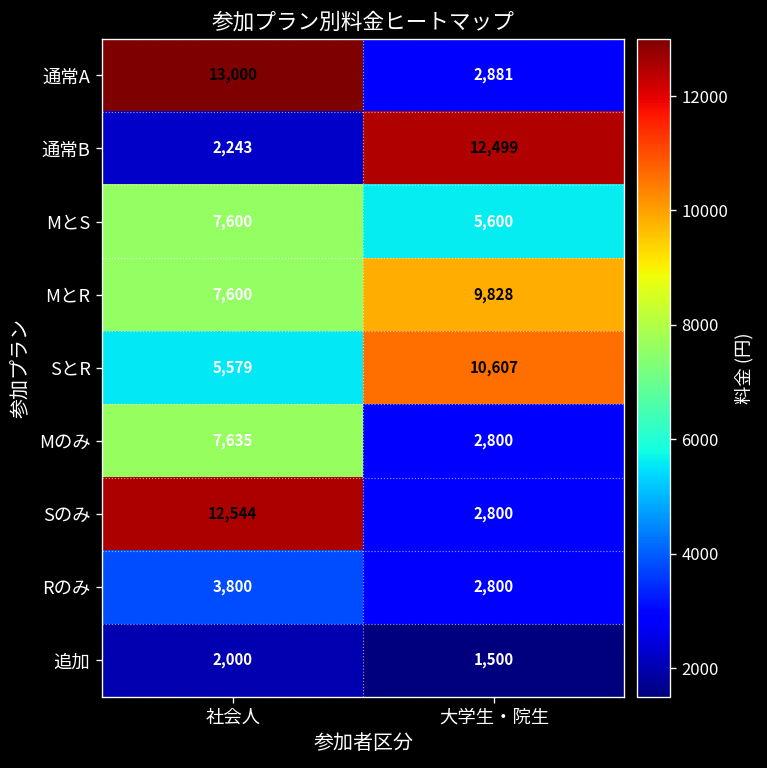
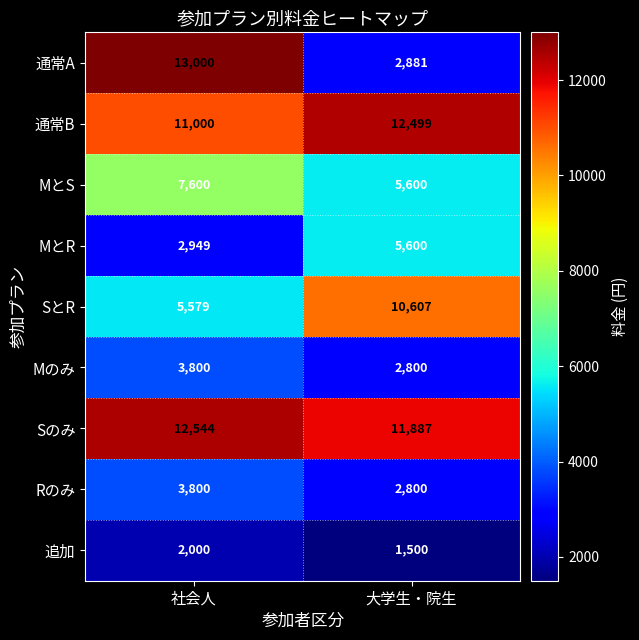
通常B, 社会人: 2,243 -> 11,000
MとR, 社会人: 7,600 -> 2,949
MとR, 大学生・院生: 9,828 -> 5,600
Mのみ, 社会人: 7,635 -> 3,800
Sのみ, 大学生・院生: 2,800 -> 11,887
